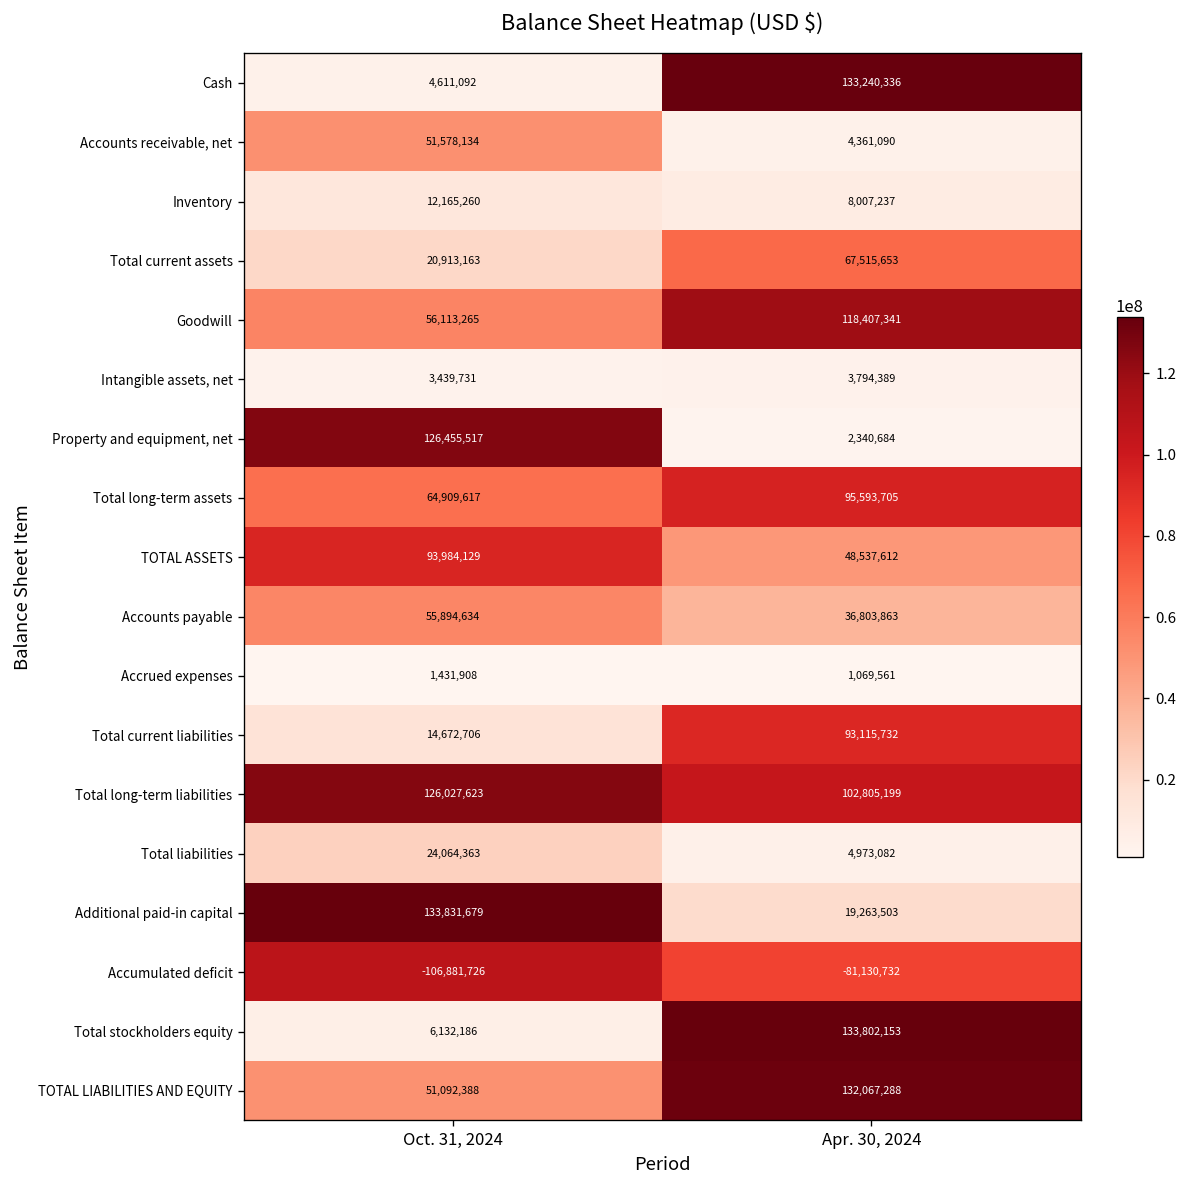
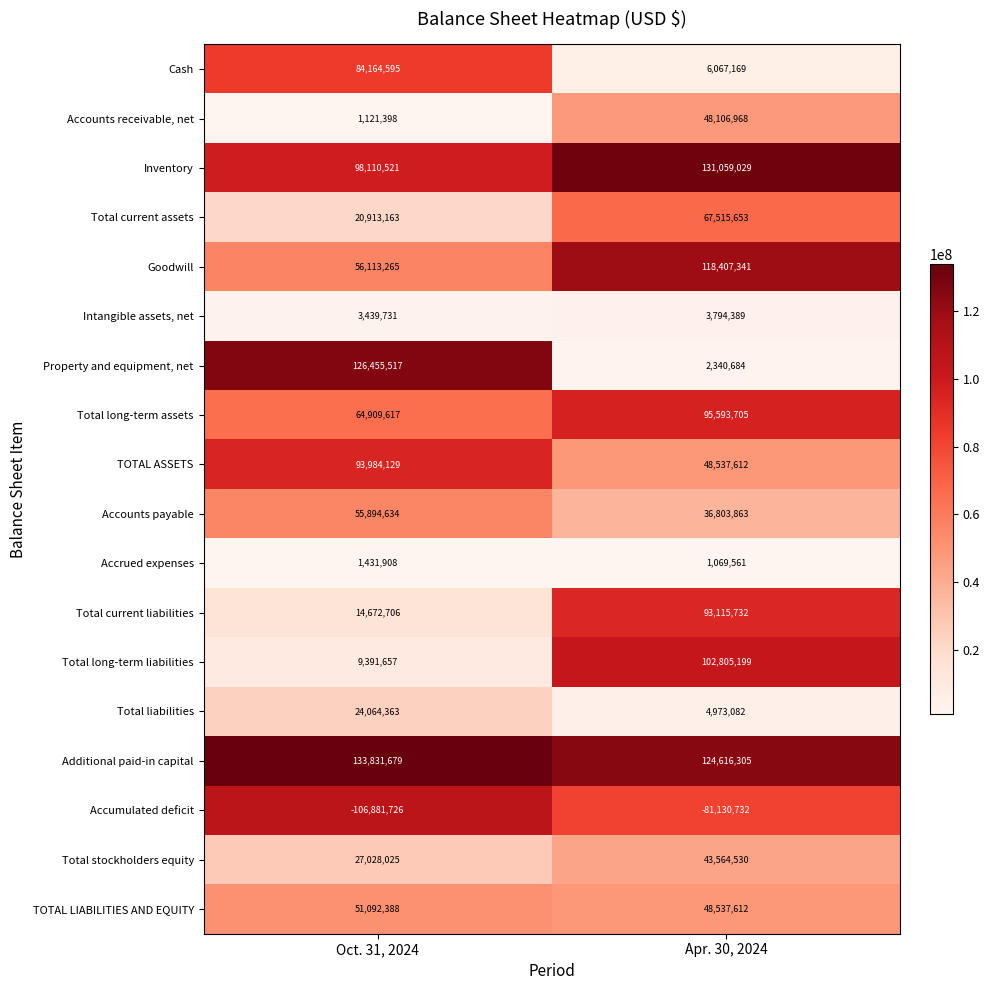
Cash, Oct. 31, 2024: 4,611,092 -> 84,164,595
Cash, Apr. 30, 2024: 133,240,336 -> 6,067,169
Accounts receivable, net, Oct. 31, 2024: 51,578,134 -> 1,121,398
Accounts receivable, net, Apr. 30, 2024: 4,361,090 -> 48,106,968
Inventory, Oct. 31, 2024: 12,165,260 -> 98,110,521
Inventory, Apr. 30, 2024: 8,007,237 -> 131,059,029
Total long-term liabilities, Oct. 31, 2024: 126,027,623 -> 9,391,657
Additional paid-in capital, Apr. 30, 2024: 19,263,503 -> 124,616,305
Total stockholders equity, Oct. 31, 2024: 6,132,186 -> 27,028,025
Total stockholders equity, Apr. 30, 2024: 133,802,153 -> 43,564,530
TOTAL LIABILITIES AND EQUITY, Apr. 30, 2024: 132,067,288 -> 48,537,612
